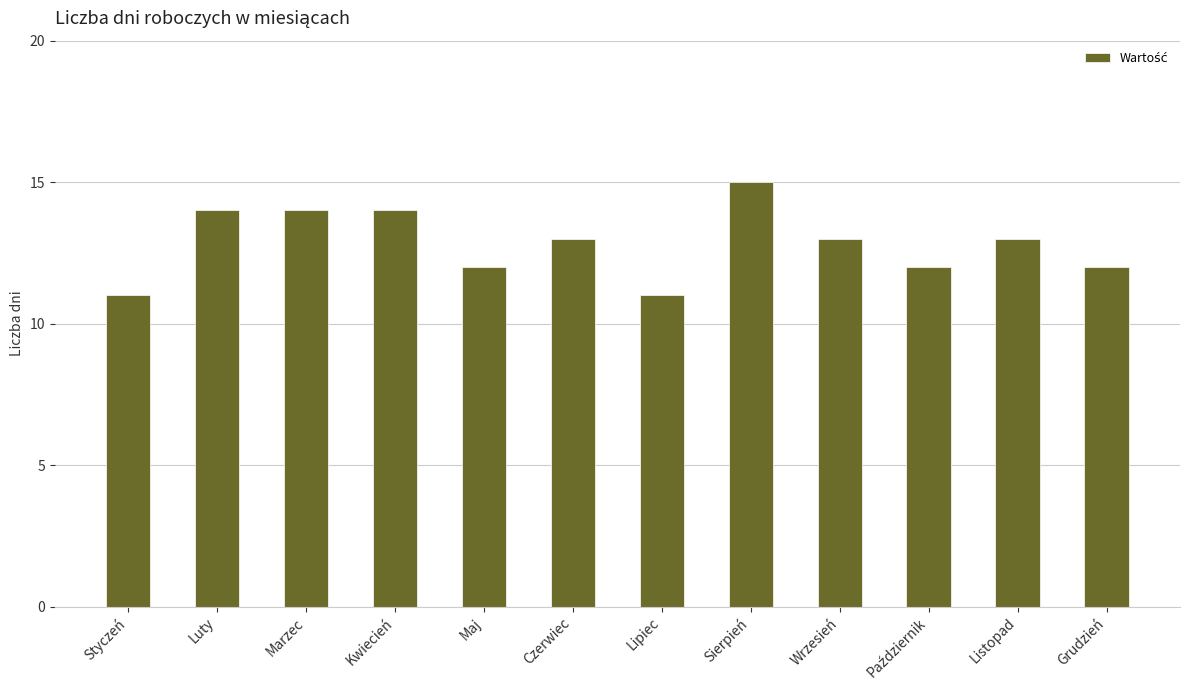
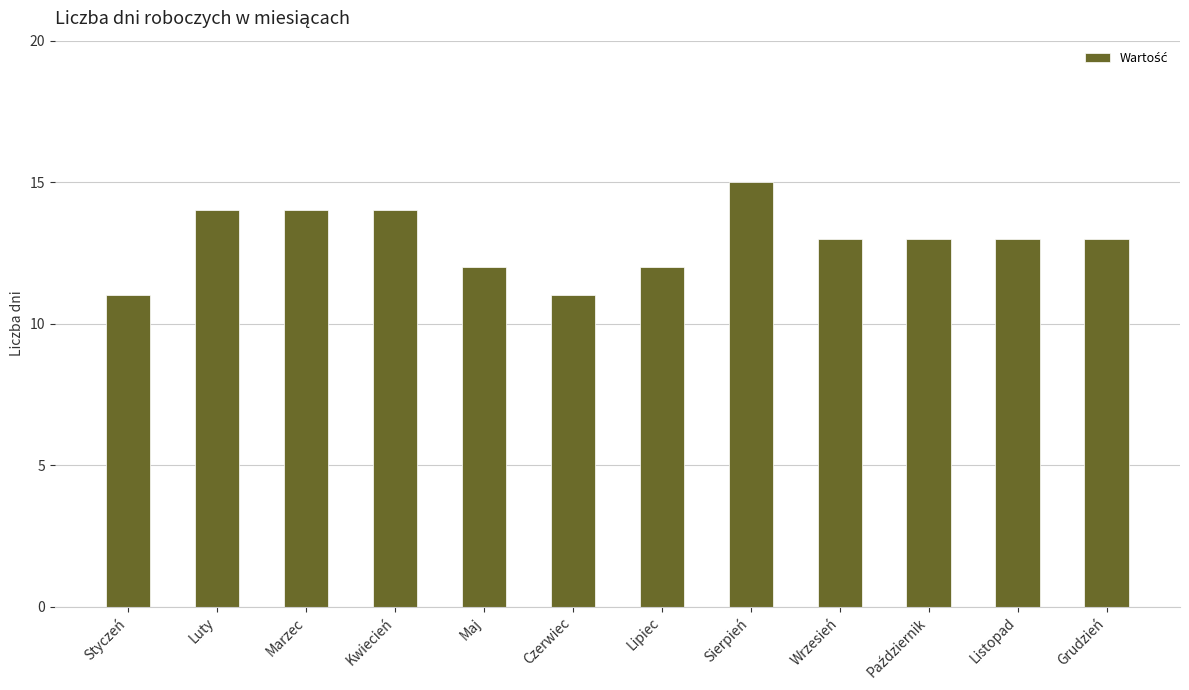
Czerwiec: 13 -> 11
Lipiec: 11 -> 12
Październik: 12 -> 13
Grudzień: 12 -> 13
